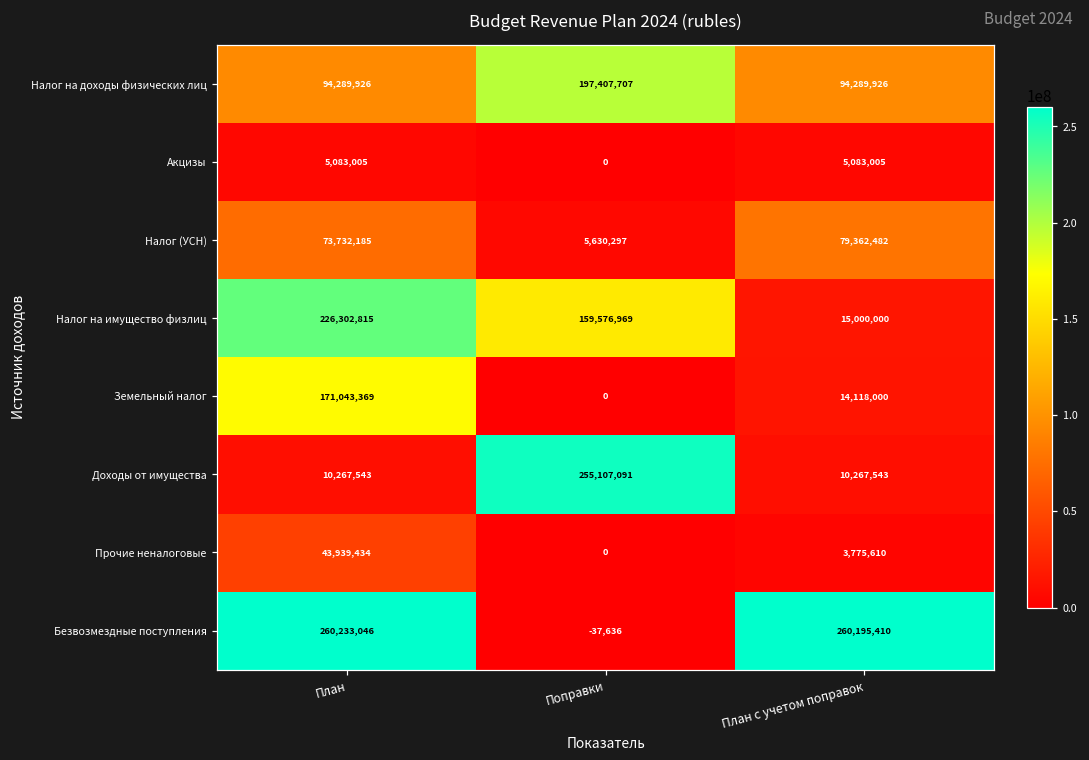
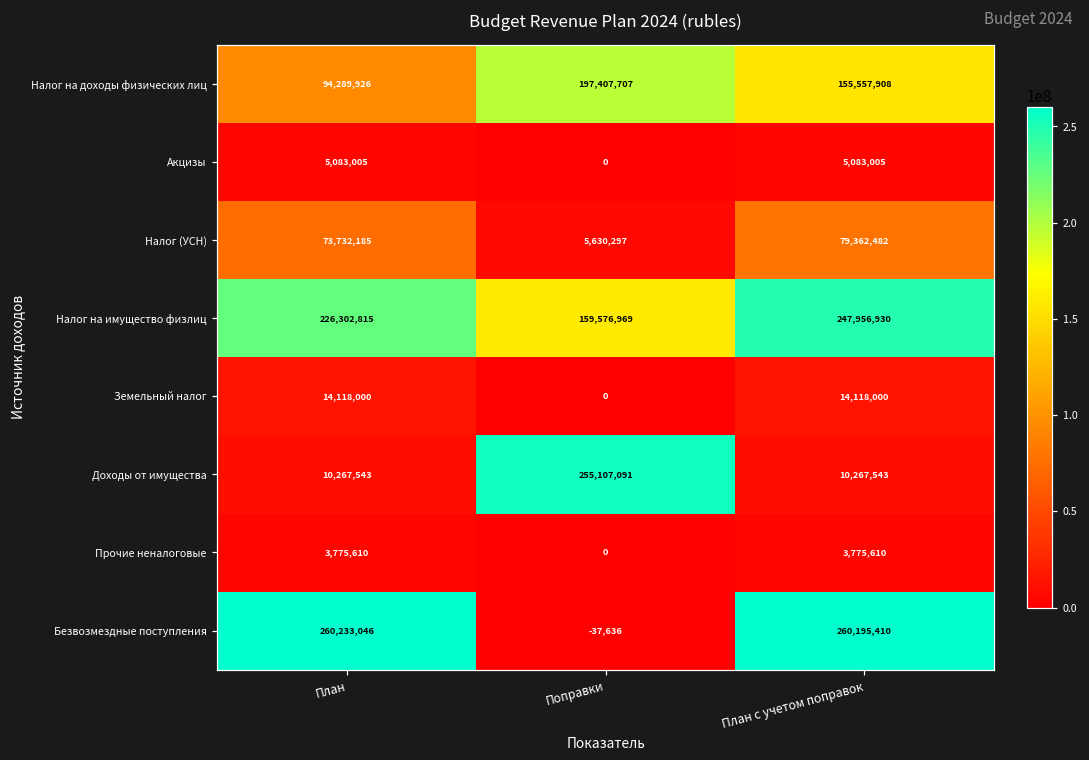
Налог на доходы физических лиц, План с учетом поправок: 94,289,926 -> 155,557,908
Налог на имущество физлиц, План с учетом поправок: 15,000,000 -> 247,956,930
Земельный налог, План: 171,043,369 -> 14,118,000
Прочие неналоговые, План: 43,939,434 -> 3,775,610
